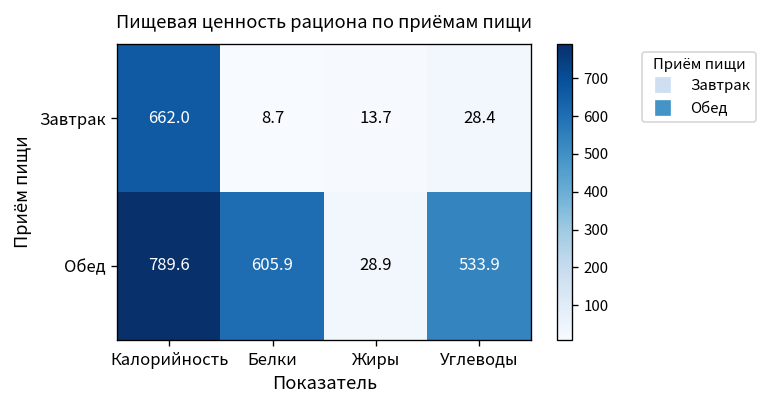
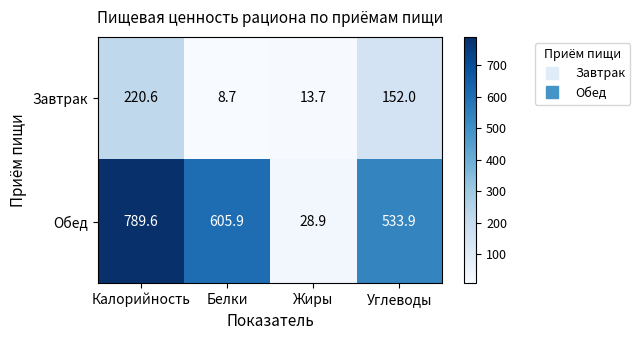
Завтрак, Калорийность: 662.0 -> 220.6
Завтрак, Углеводы: 28.4 -> 152.0
